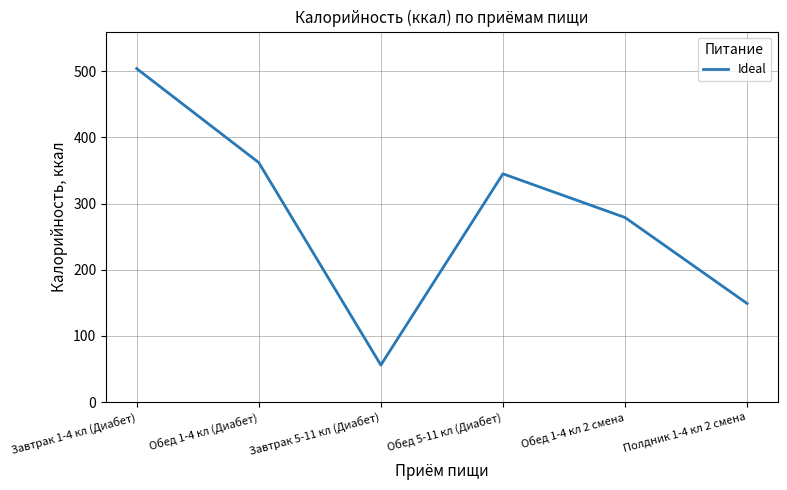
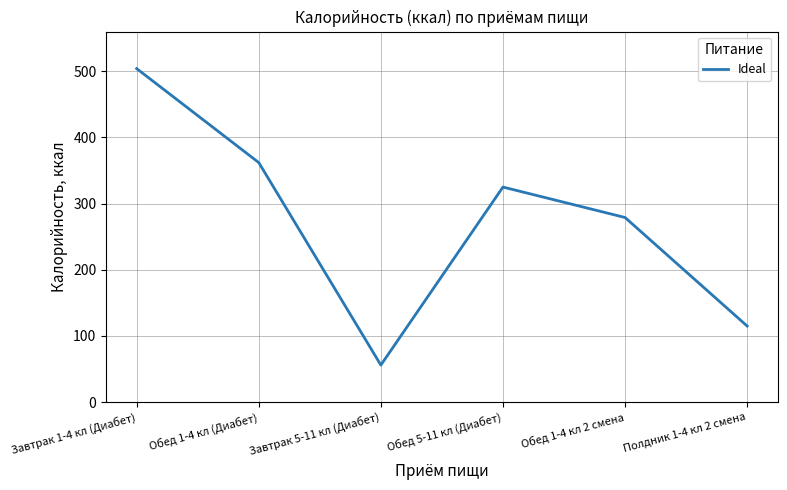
Обед 5-11 кл (Диабет): 350 -> 330
Полдник 1-4 кл 2 смена: 150 -> 120
